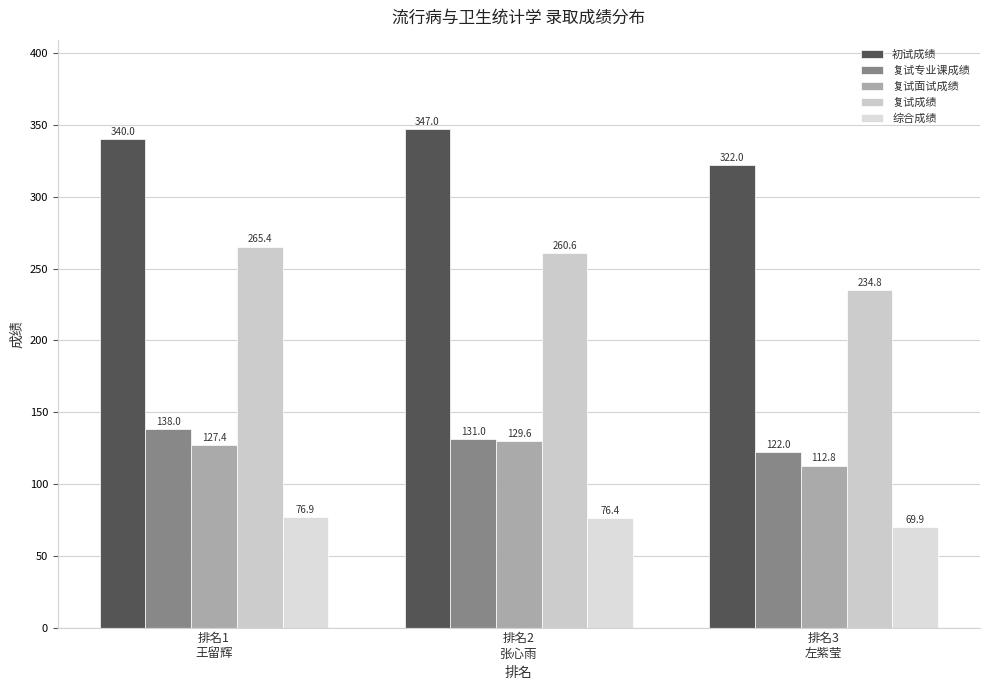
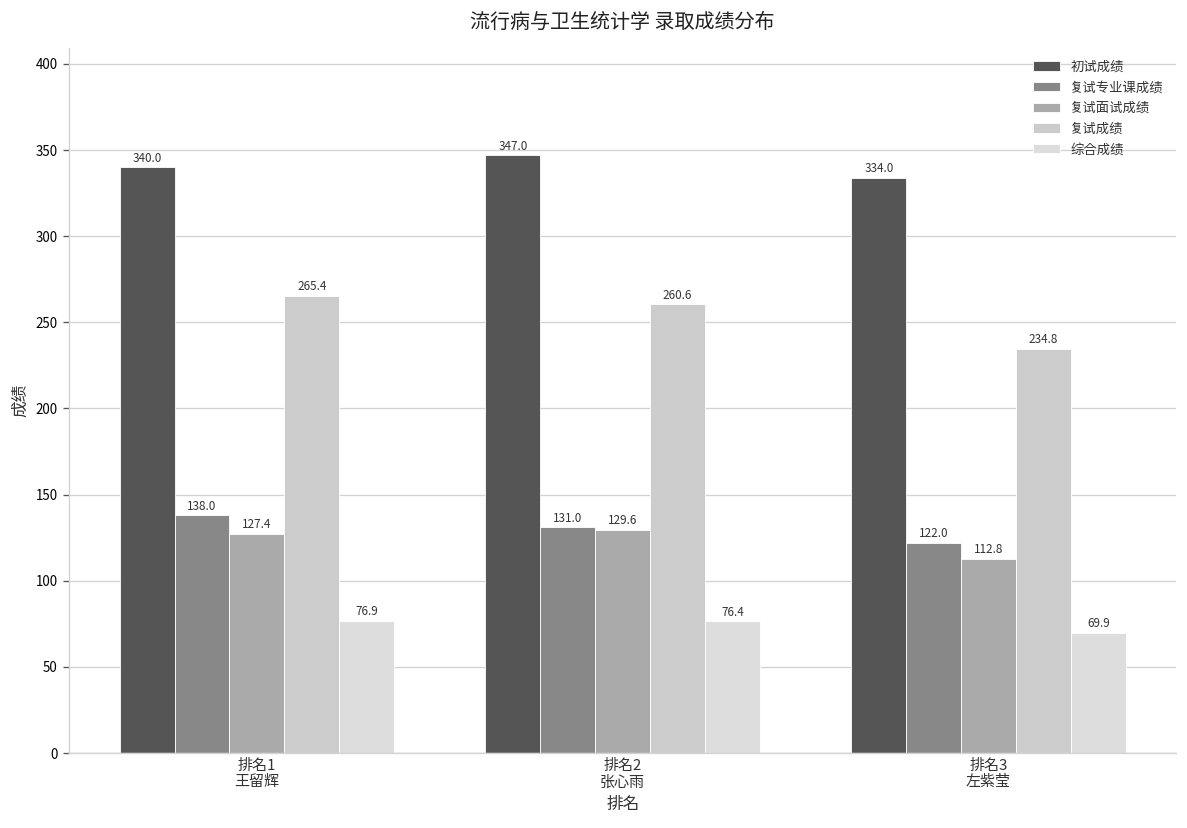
初试成绩, 排名3 左紫莹: 322.0 -> 334.0
